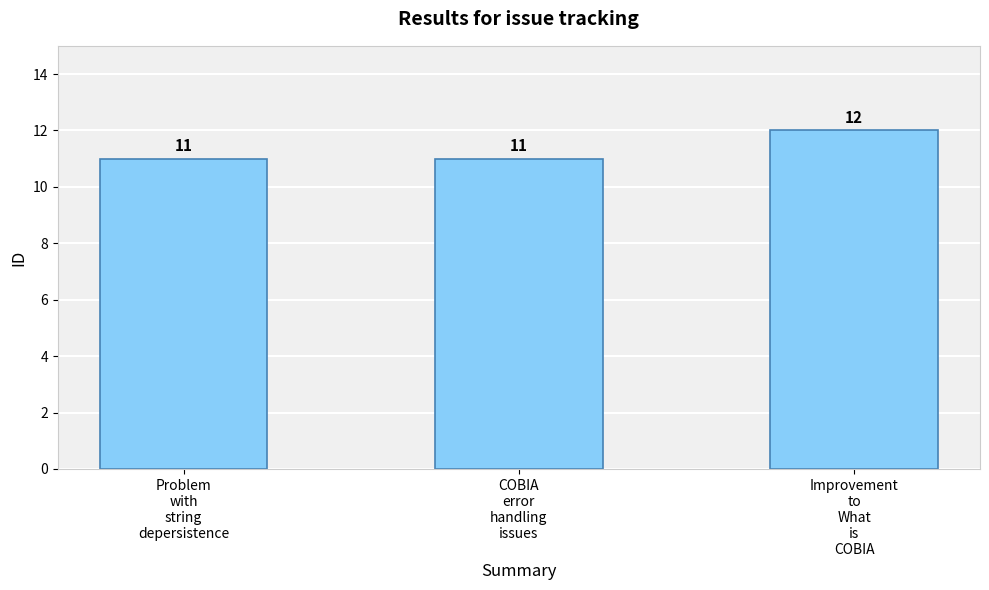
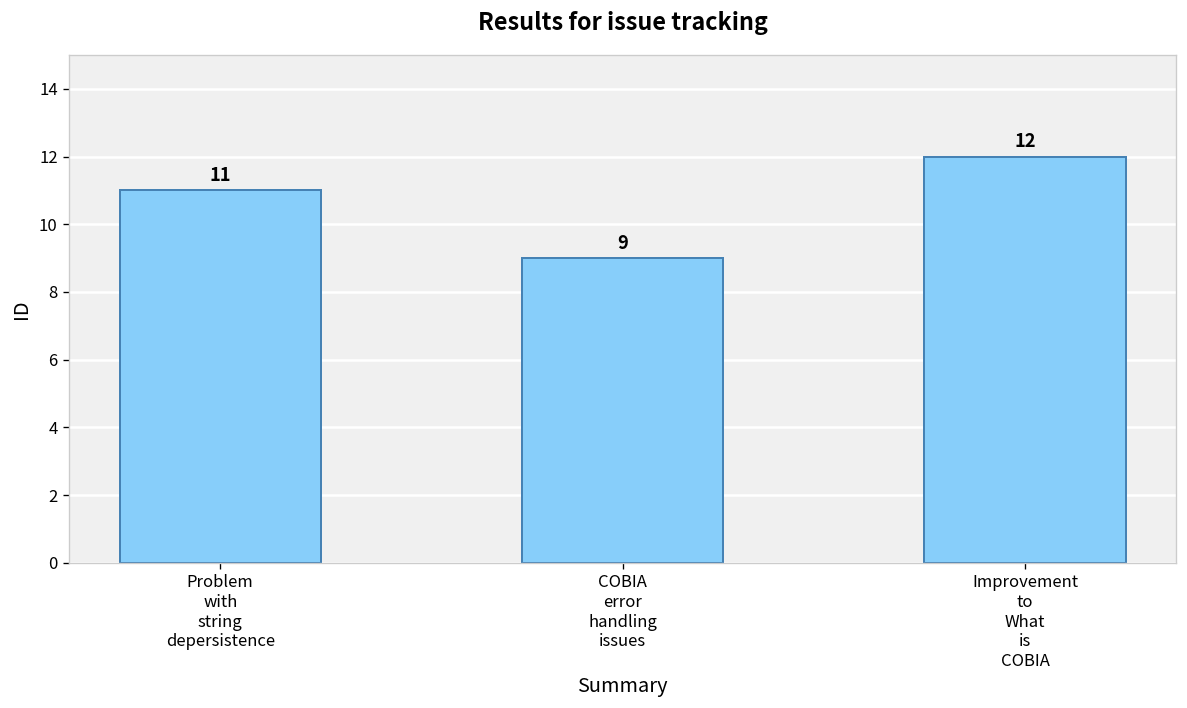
COBIA error handling issues: 11 -> 9
